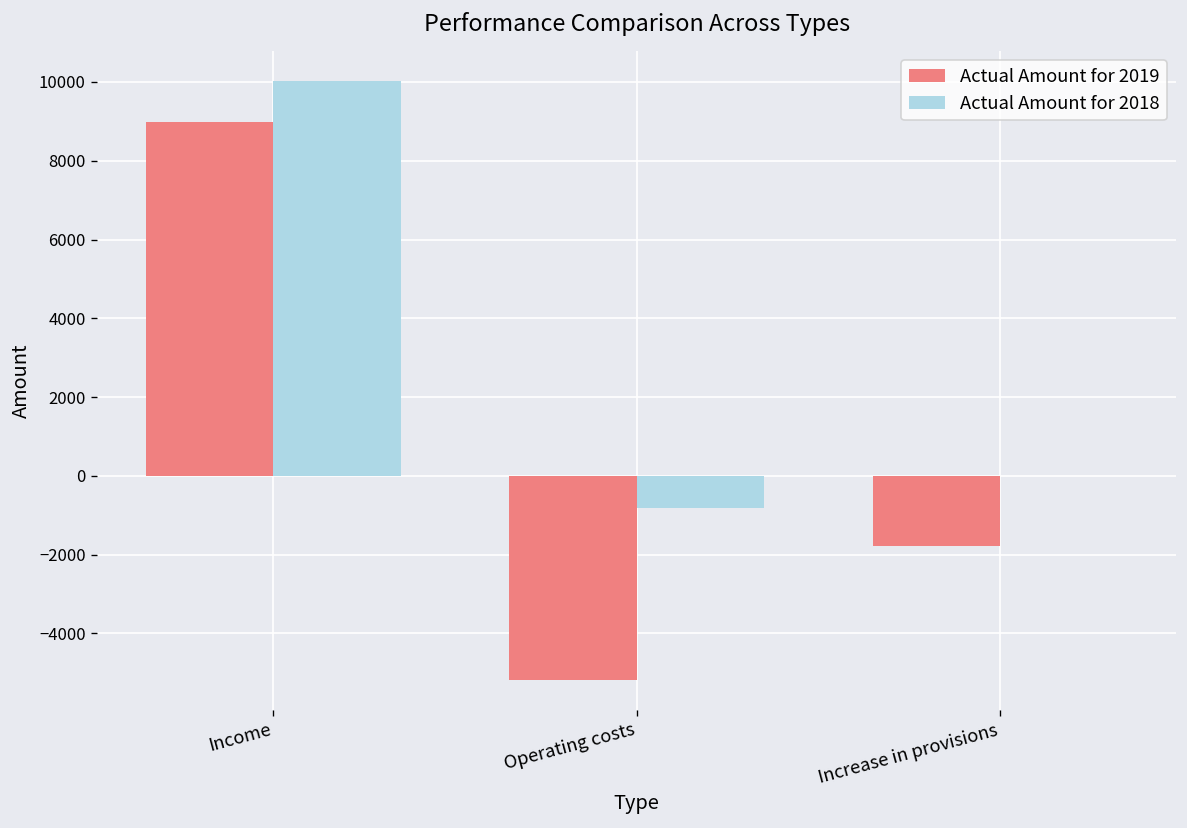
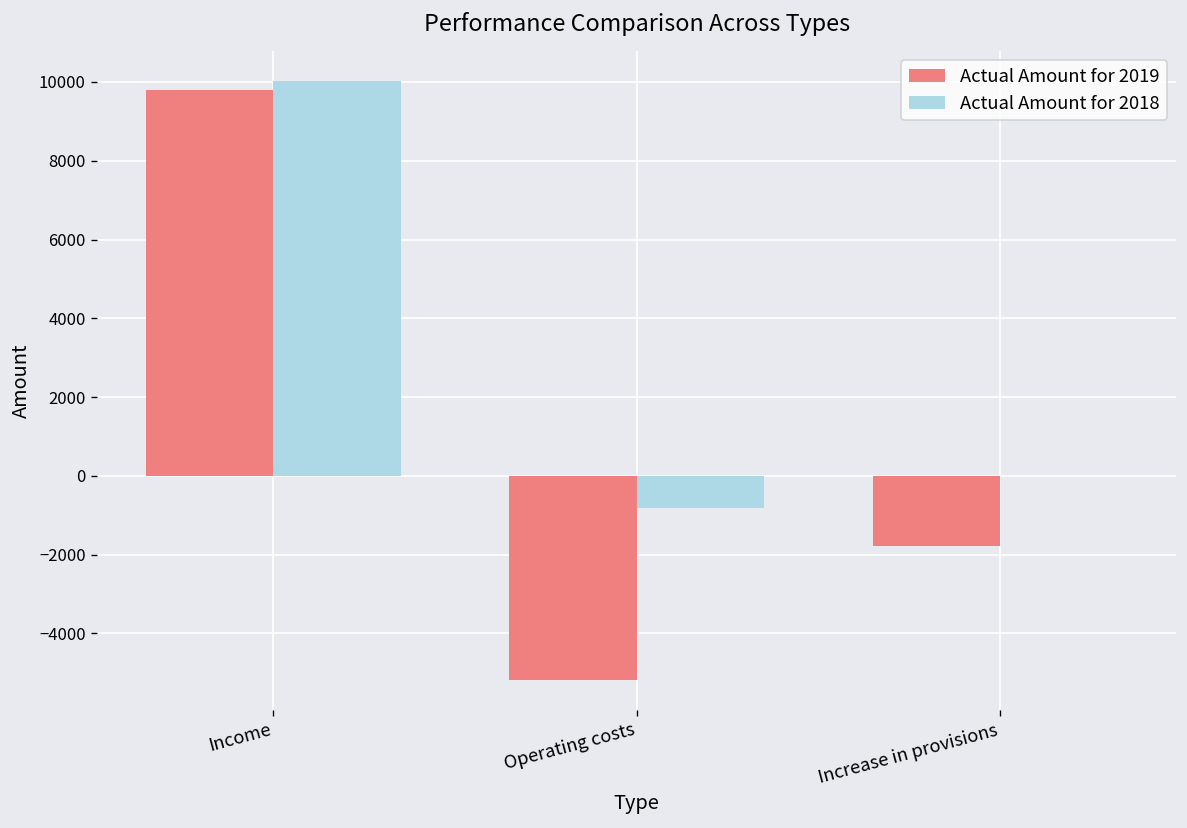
Actual Amount for 2019, Income: 9000 -> 9800
